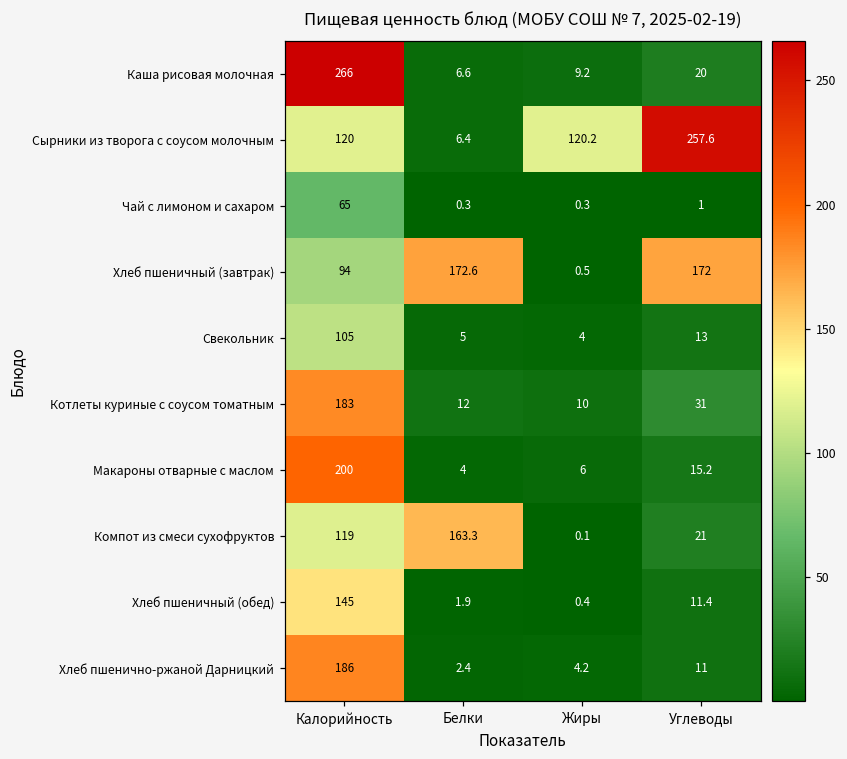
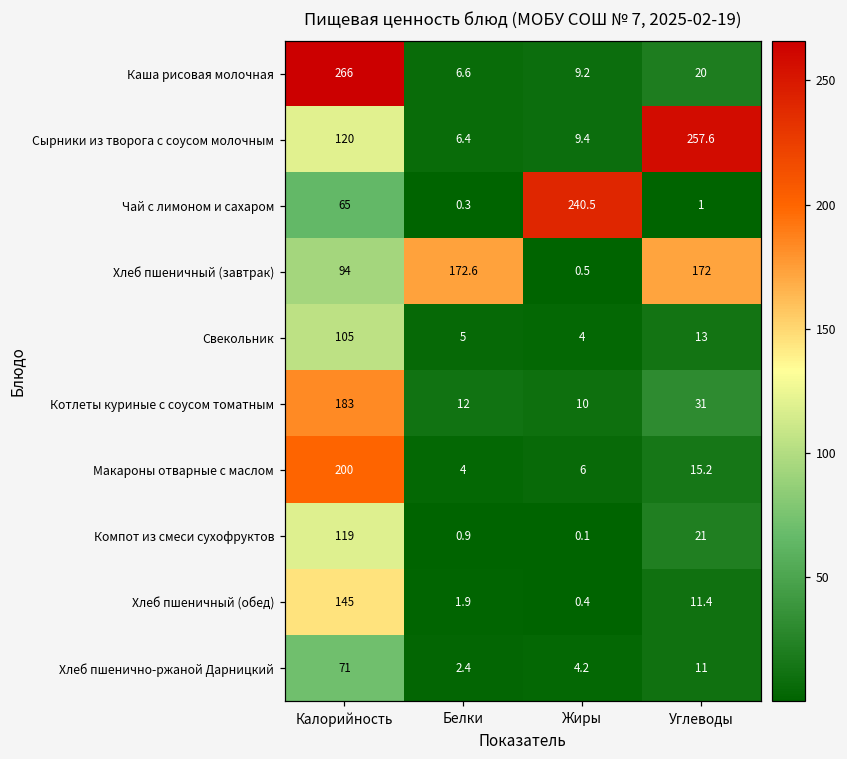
Сырники из творога с соусом молочным, Жиры: 120.2 -> 9.4
Чай с лимоном и сахаром, Жиры: 0.3 -> 240.5
Компот из смеси сухофруктов, Белки: 163.3 -> 0.9
Хлеб пшенично-ржаной Дарницкий, Калорийность: 186 -> 71
